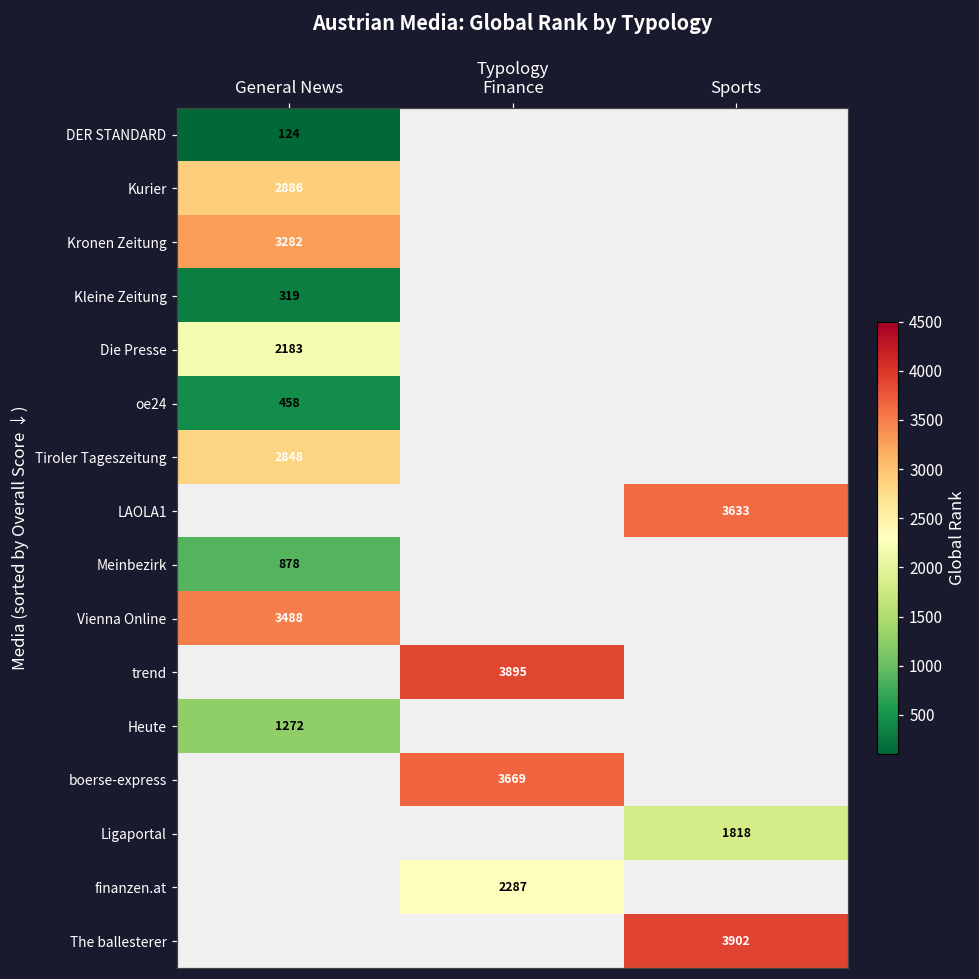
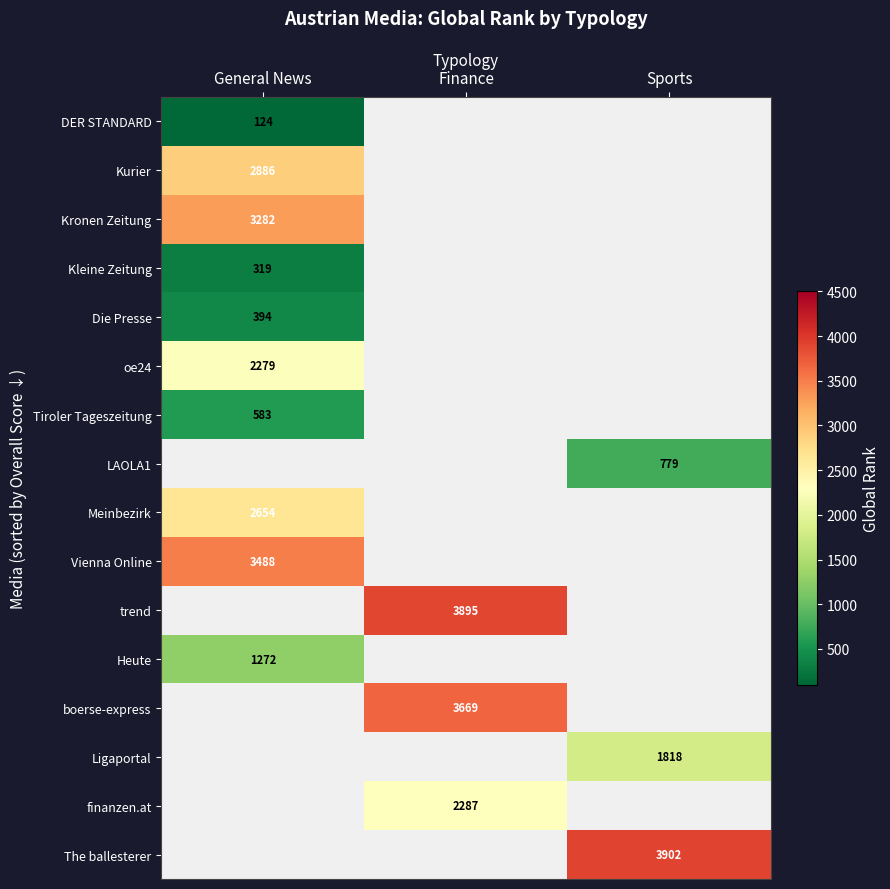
Die Presse, General News: 2183 -> 394
oe24, General News: 458 -> 2279
Tiroler Tageszeitung, General News: 2848 -> 583
LAOLA1, Sports: 3633 -> 779
Meinbezirk, General News: 878 -> 2654
